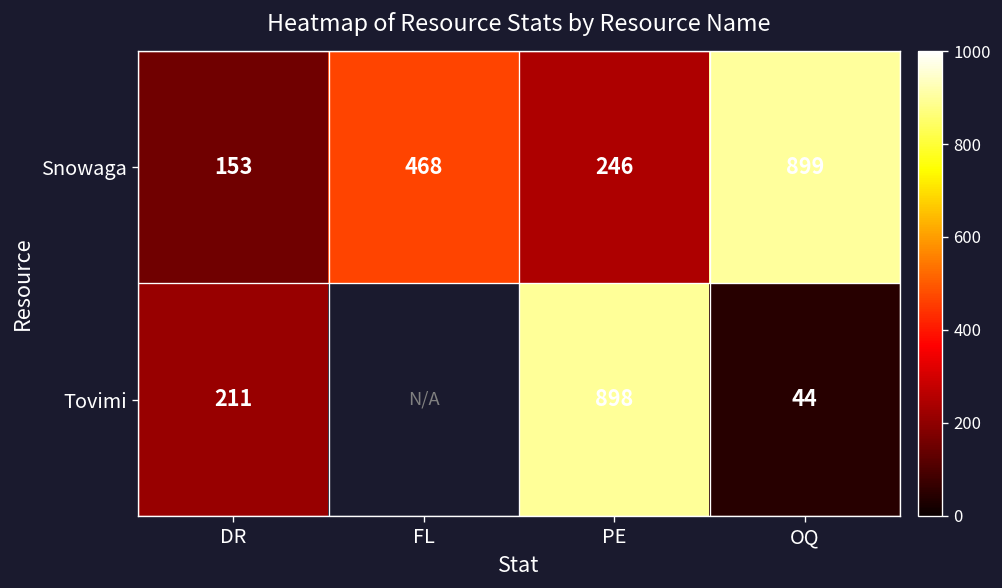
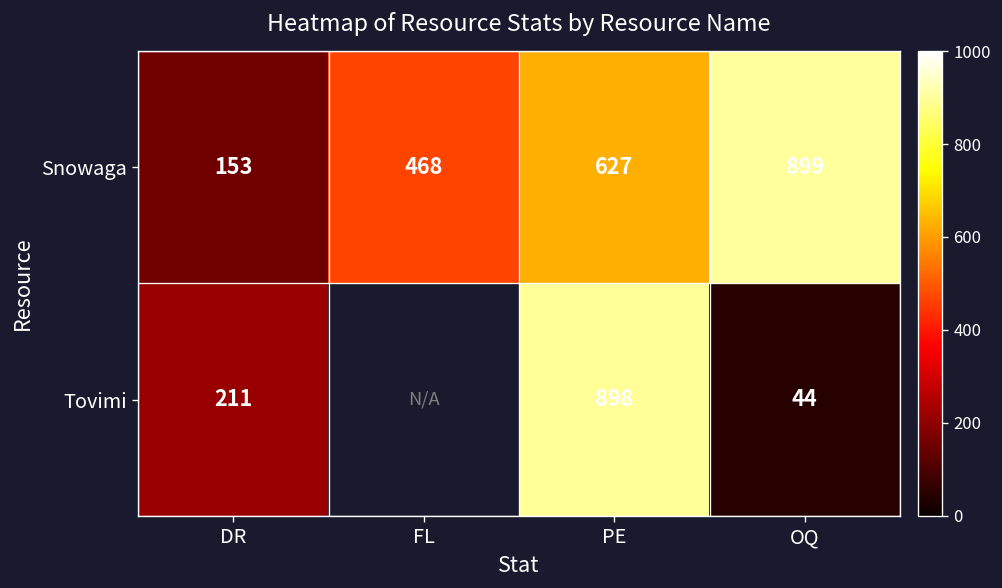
Snowaga, PE: 246 -> 627
